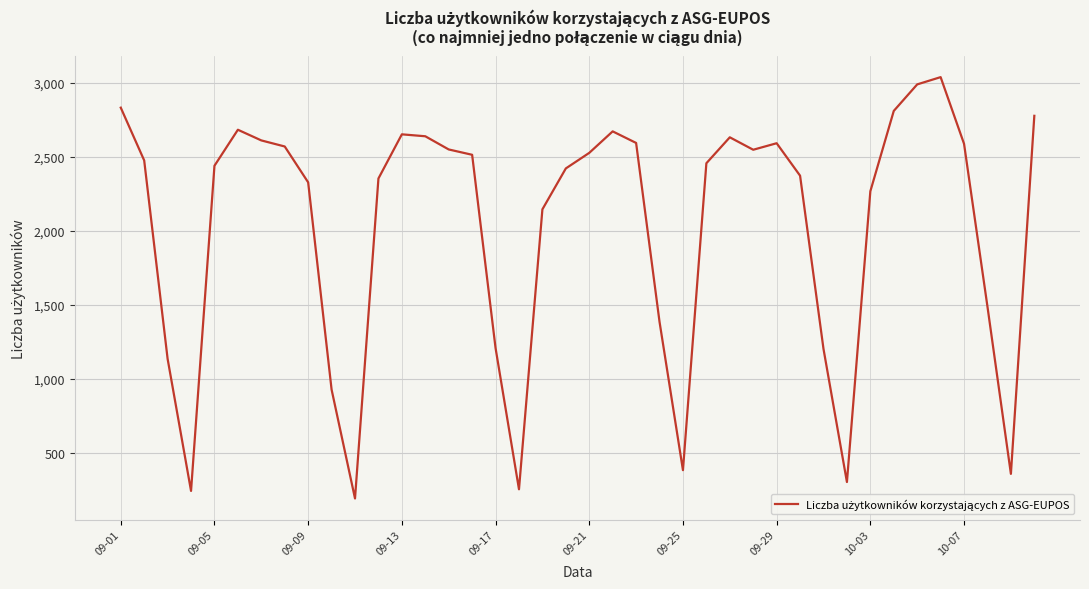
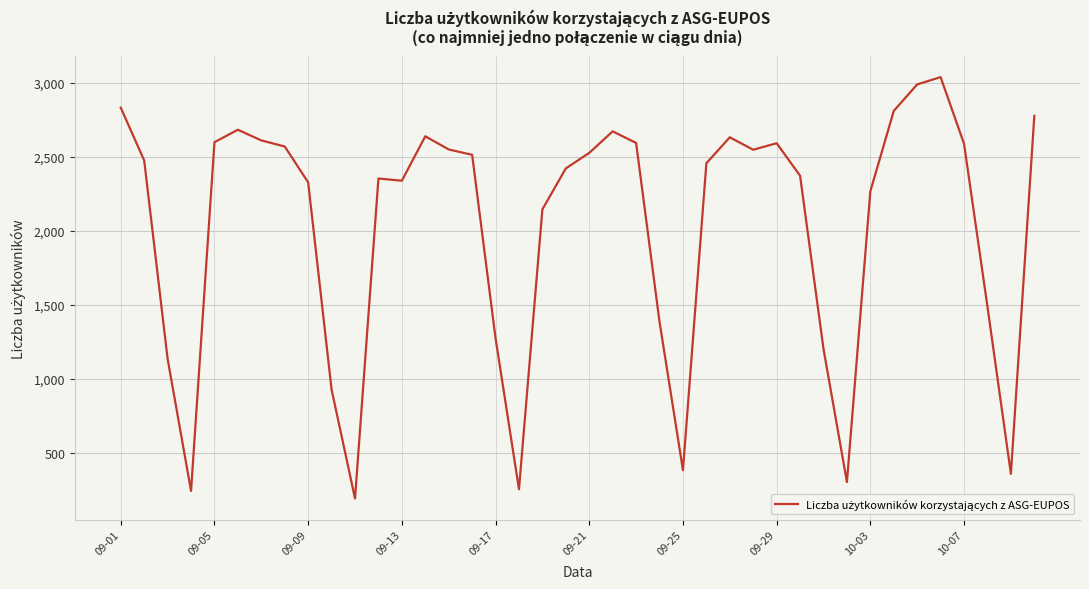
09-05: 2,440 -> 2,600
09-13: 2,650 -> 2,340
09-17: 1,210 -> 1,280
